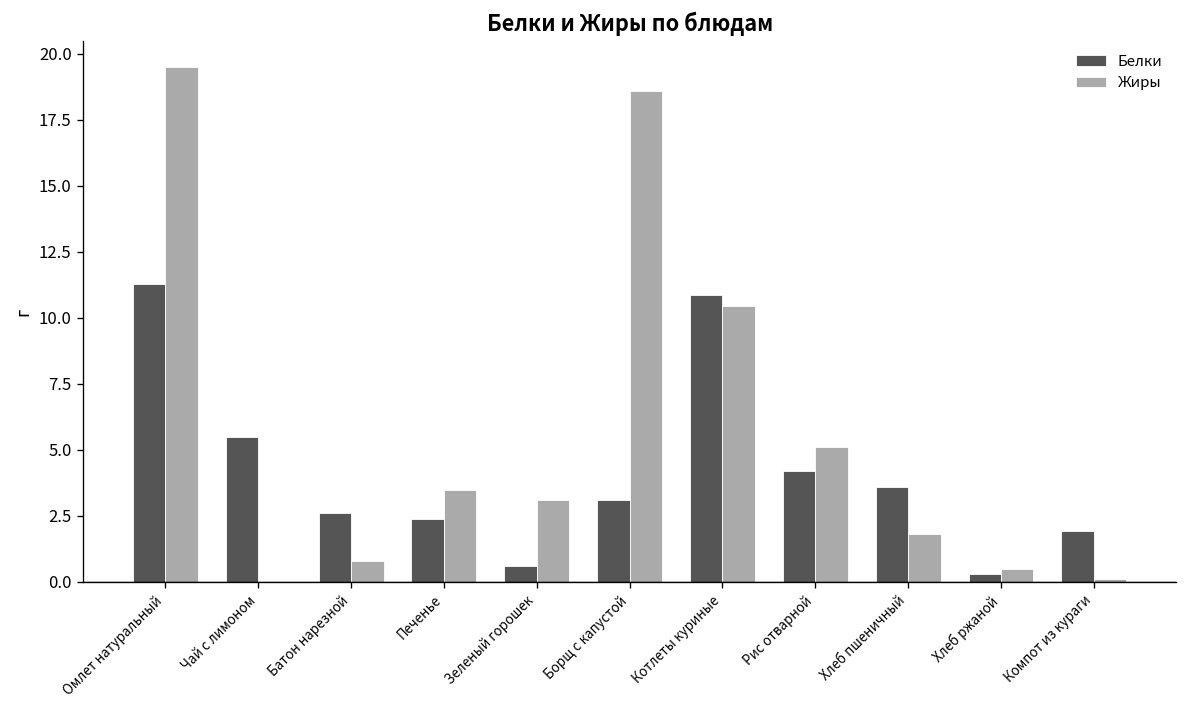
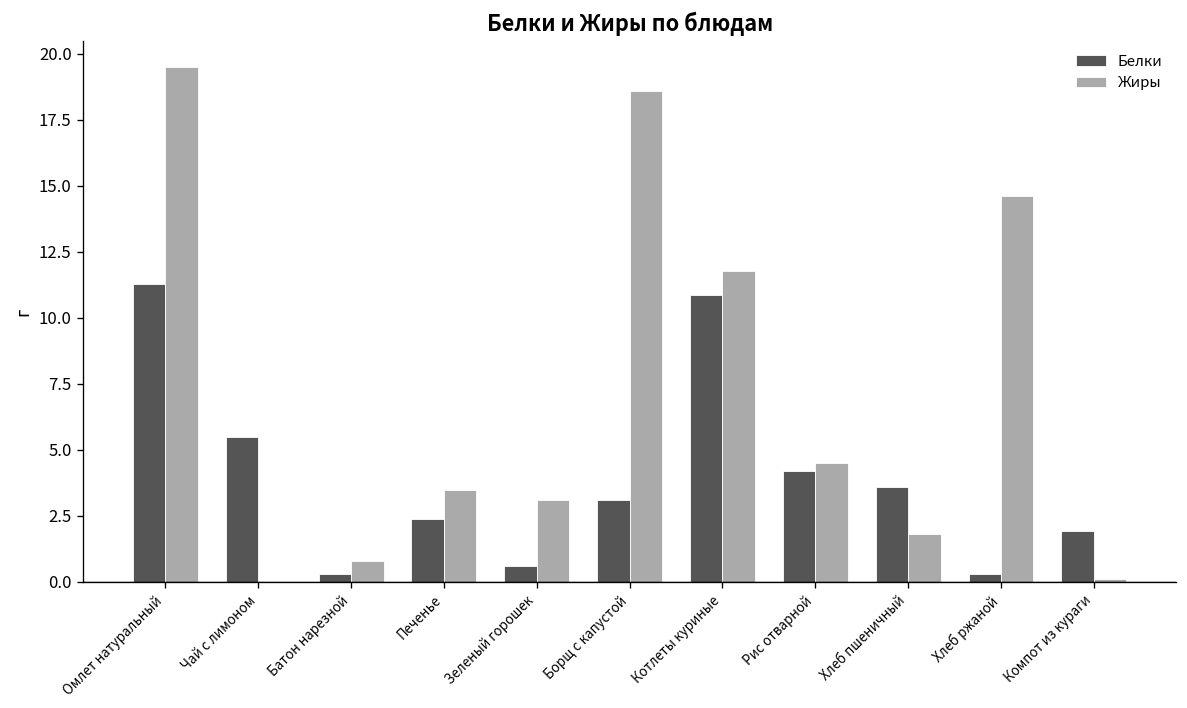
Белки, Батон нарезной: 2.6 -> 0.3
Жиры, Котлеты куриные: 10.5 -> 11.8
Жиры, Рис отварной: 5.1 -> 4.5
Жиры, Хлеб ржаной: 0.5 -> 14.6
